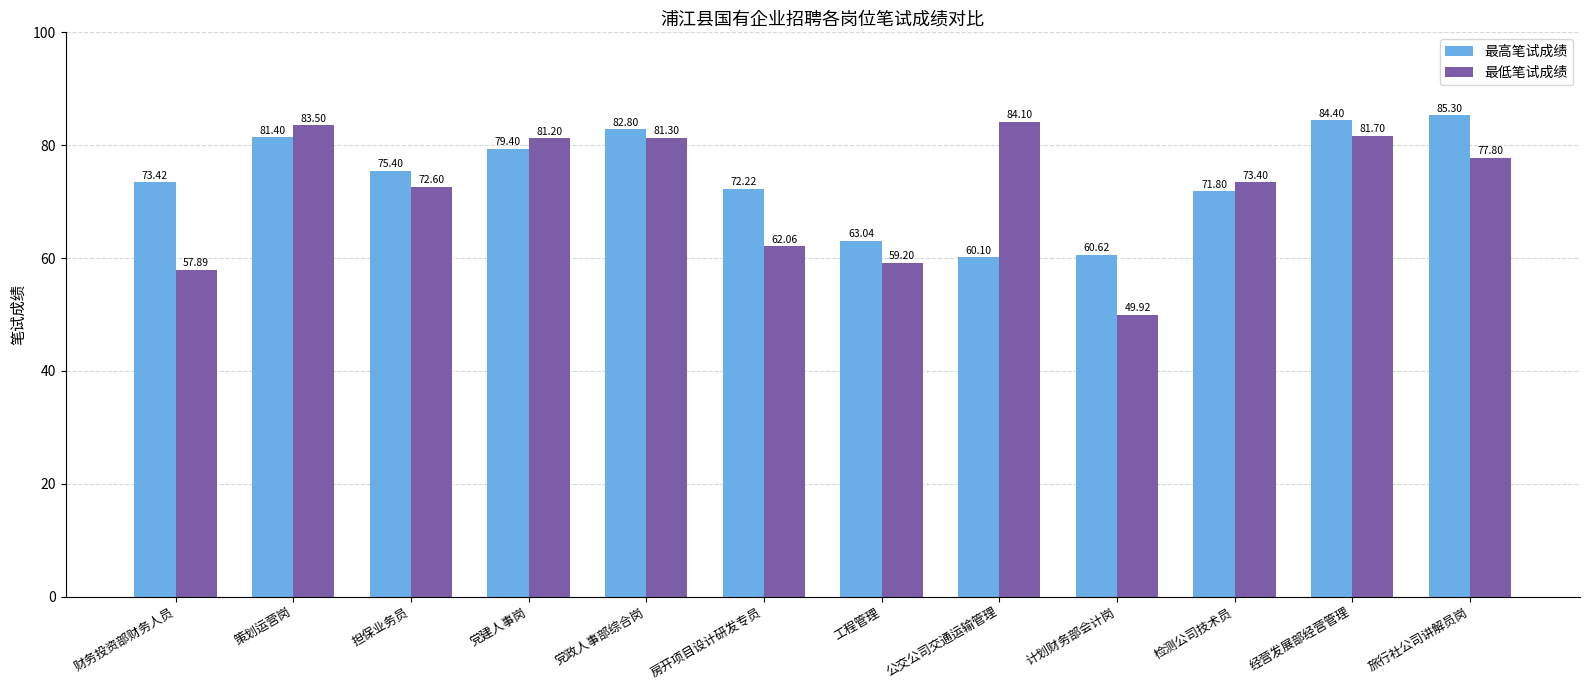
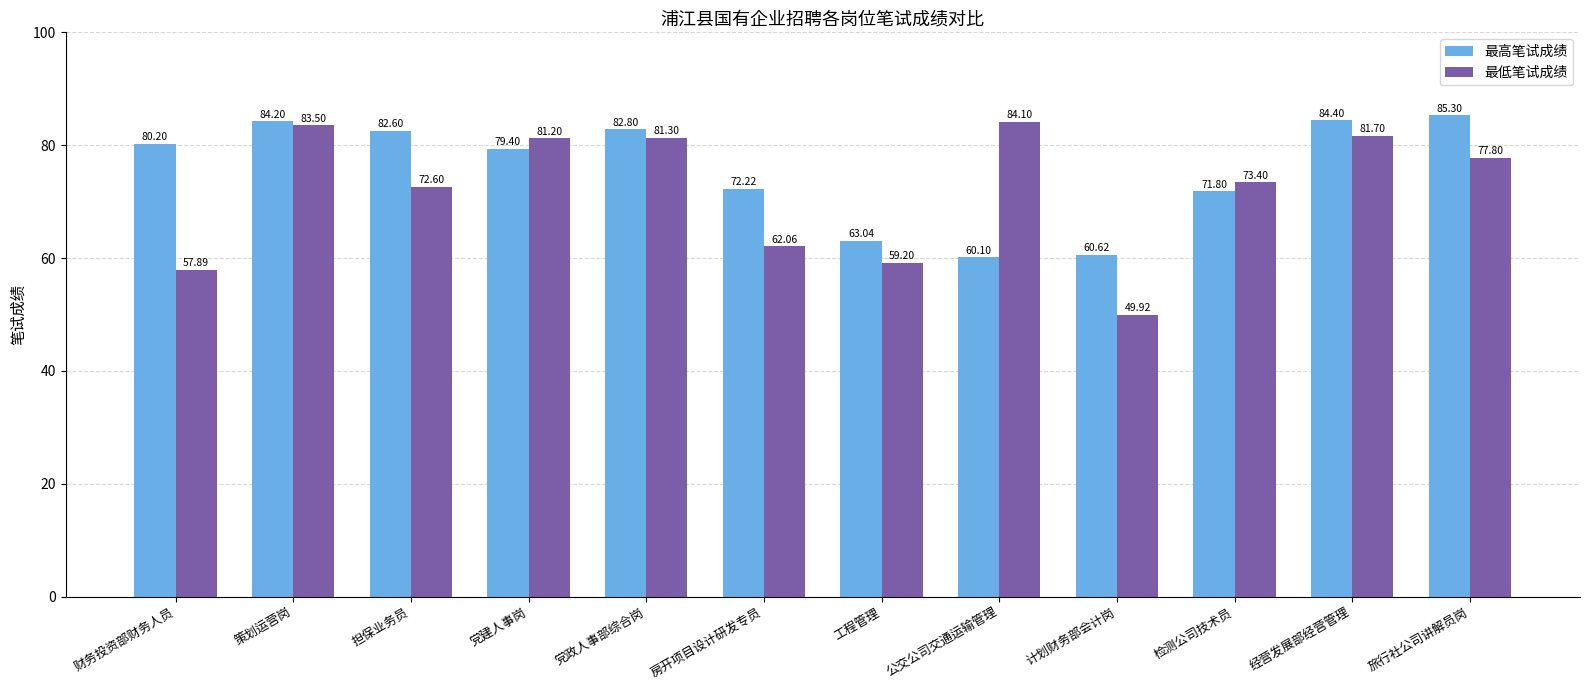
最高笔试成绩, 财务投资部财务人员: 73.42 -> 80.20
最高笔试成绩, 策划运营岗: 81.40 -> 84.20
最高笔试成绩, 担保业务员: 75.40 -> 82.60
